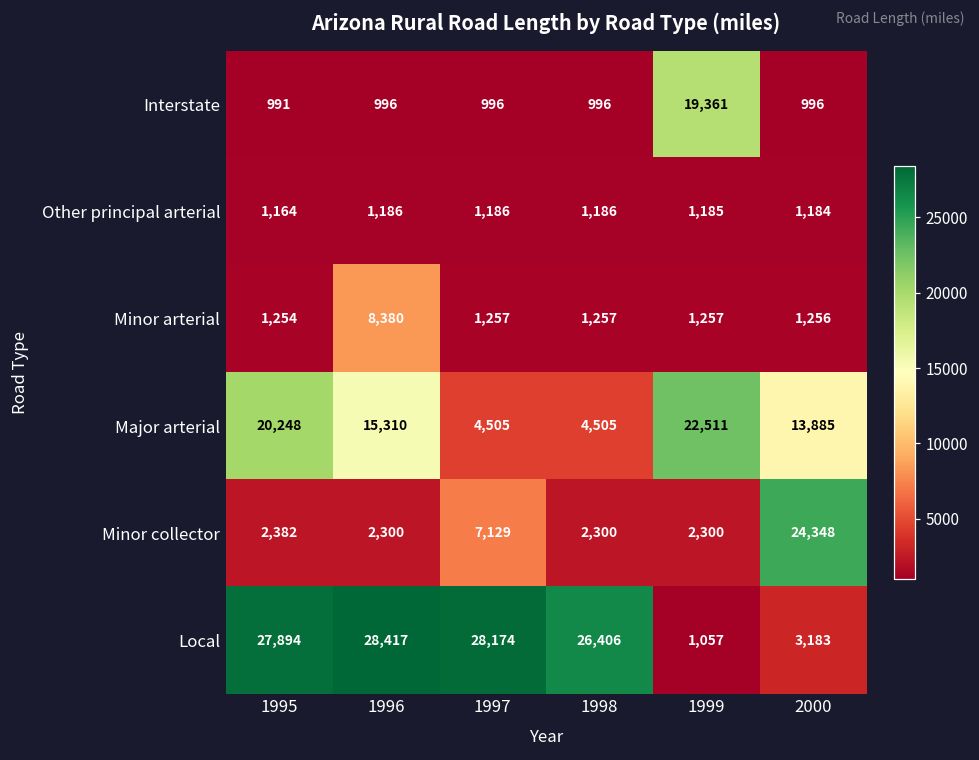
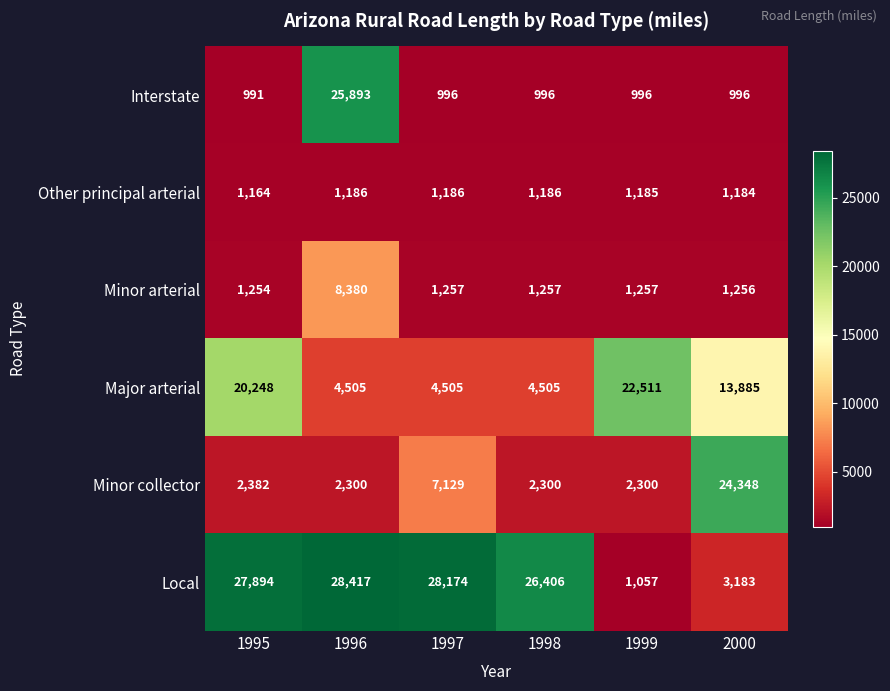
Interstate, 1996: 996 -> 25,893
Interstate, 1999: 19,361 -> 996
Major arterial, 1996: 15,310 -> 4,505
